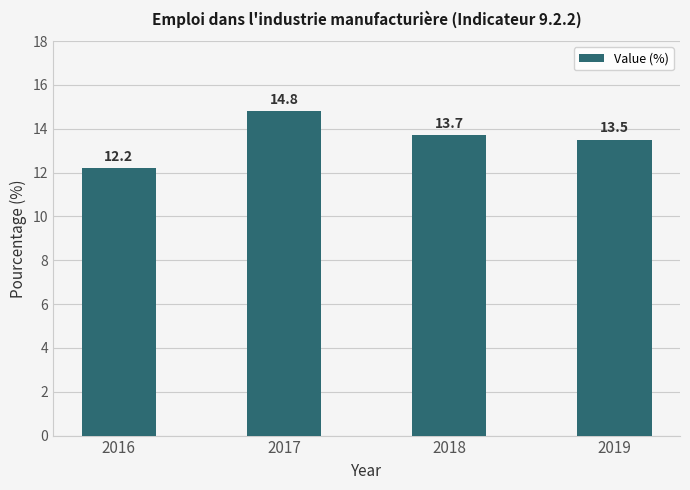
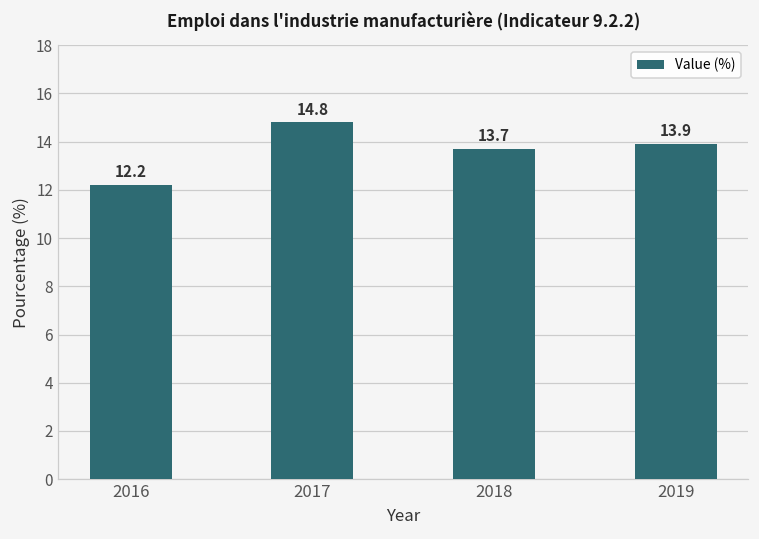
2019: 13.5 -> 13.9
